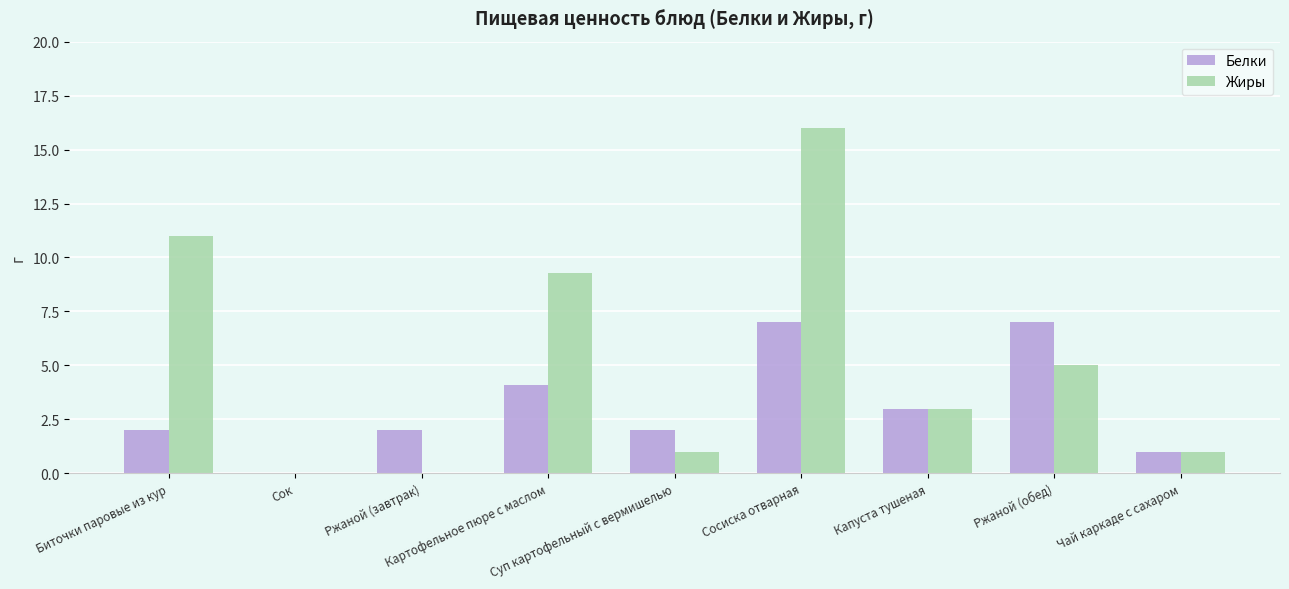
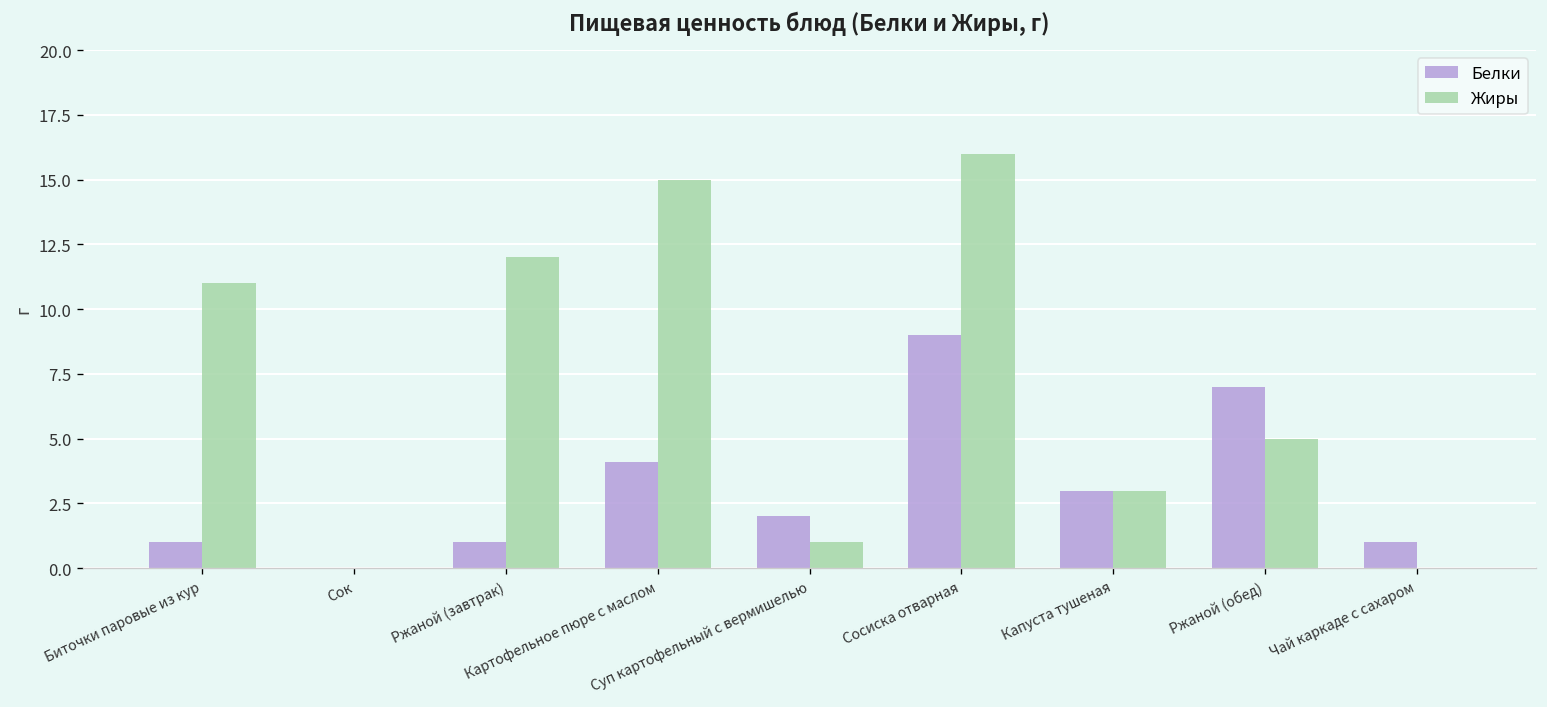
Белки, Биточки паровые из кур: 2 -> 1
Белки, Ржаной (завтрак): 2 -> 1
Жиры, Ржаной (завтрак): 0 -> 12
Жиры, Картофельное пюре с маслом: 9.3 -> 15.0
Белки, Сосиска отварная: 7 -> 9
Жиры, Чай каркаде с сахаром: 1 -> 0
